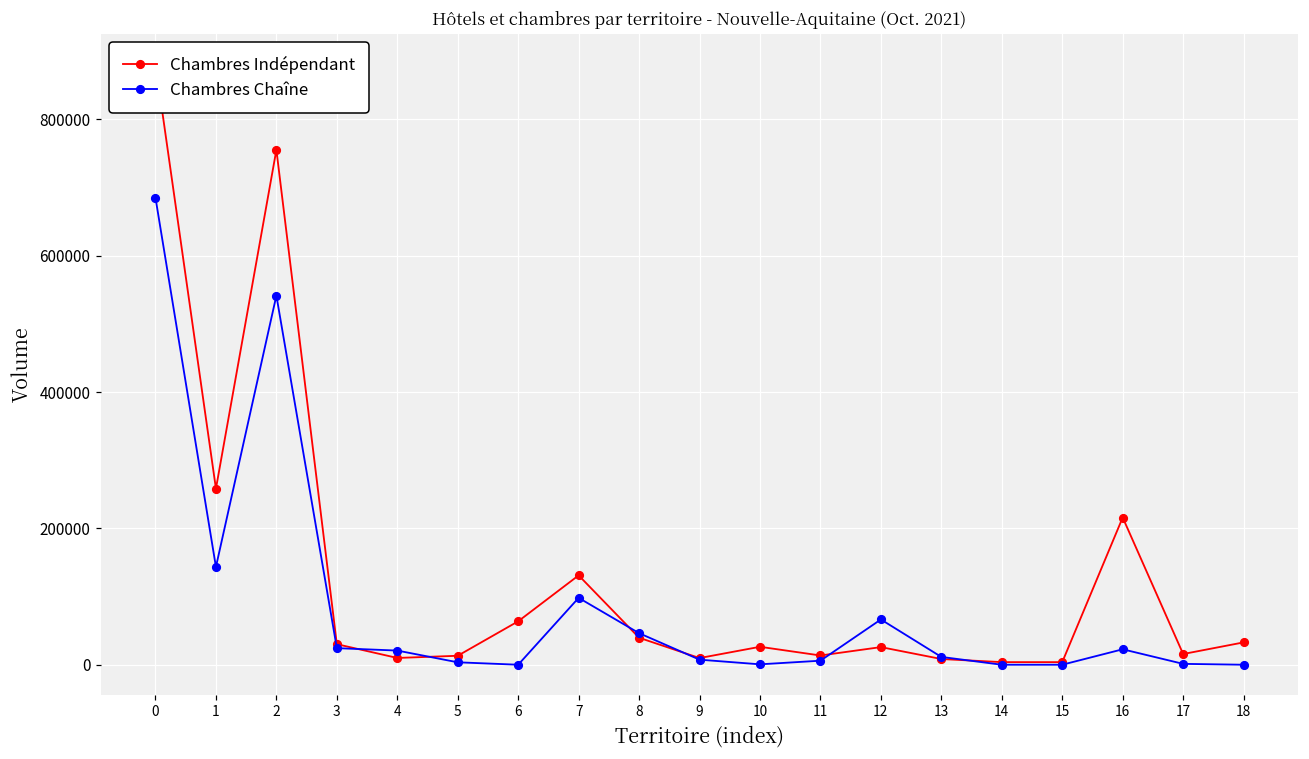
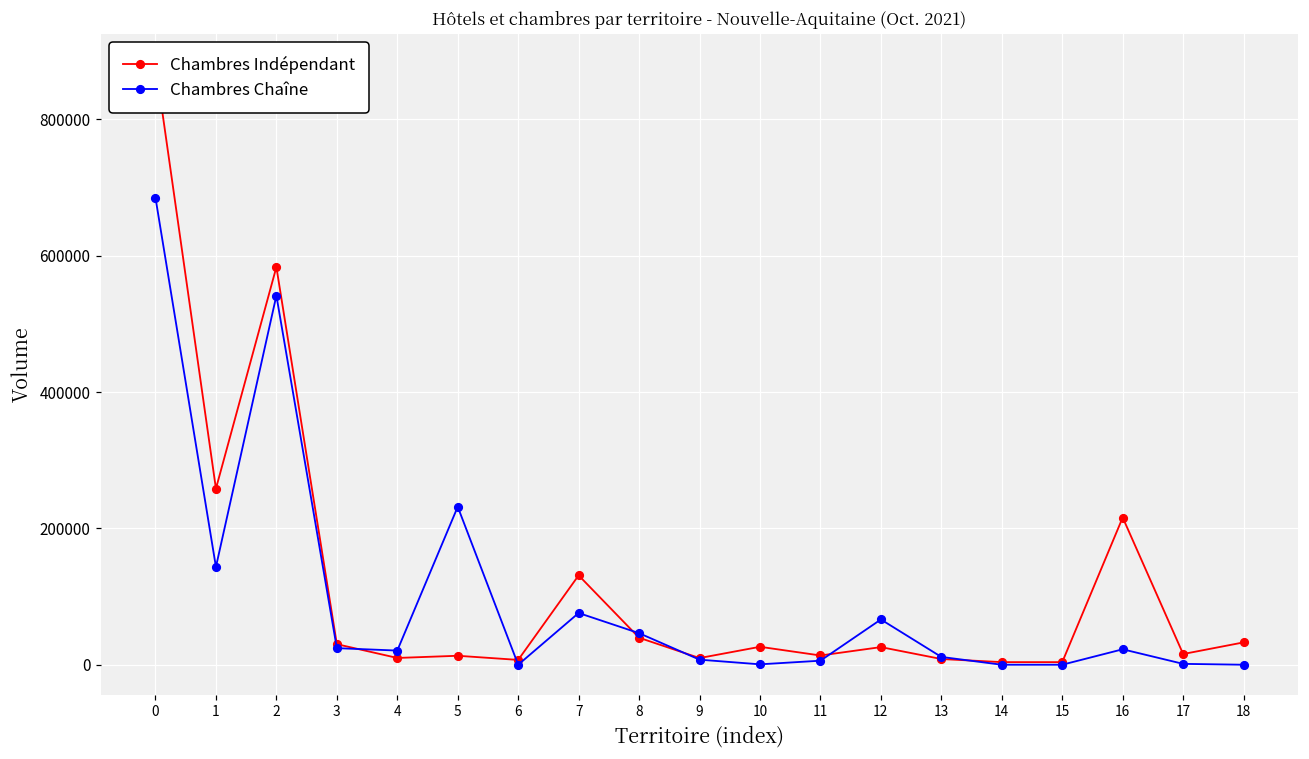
Chambres Indépendant, 2: 760000 -> 580000
Chambres Chaîne, 5: 0 -> 230000
Chambres Indépendant, 6: 60000 -> 10000
Chambres Chaîne, 7: 100000 -> 80000
